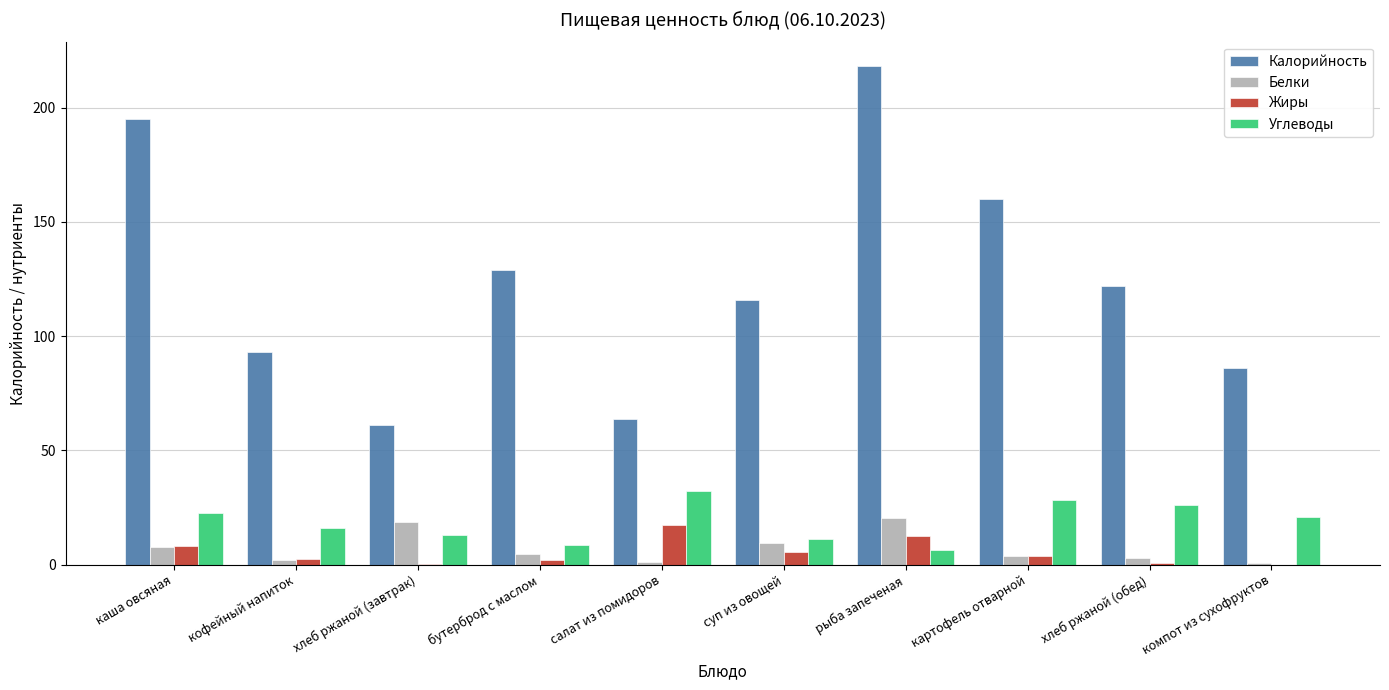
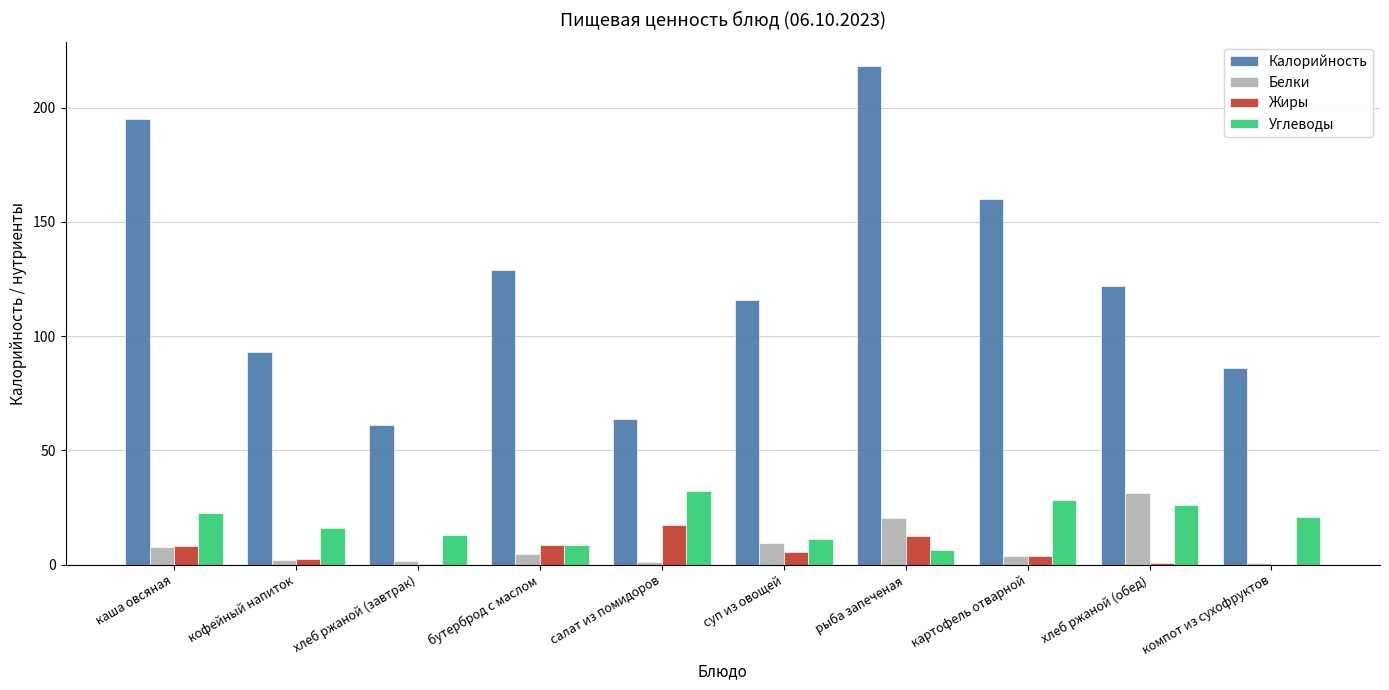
Белки, хлеб ржаной (завтрак): 19 -> 1
Жиры, бутерброд с маслом: 2 -> 9
Белки, хлеб ржаной (обед): 3 -> 31
